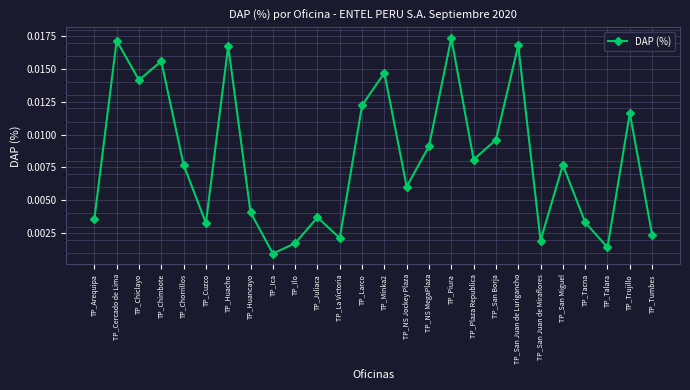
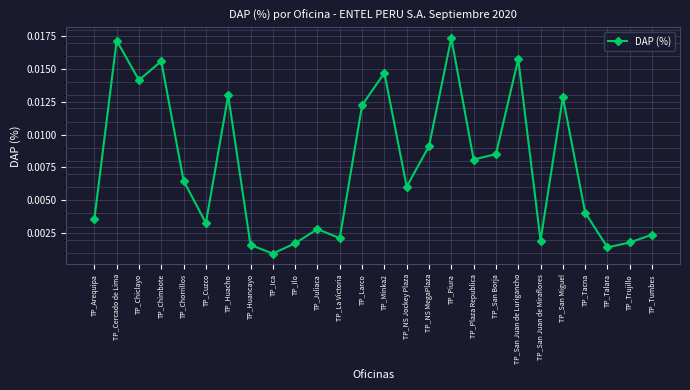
TP_Chorrillos: 0.0077 -> 0.0065
TP_Huacho: 0.0168 -> 0.0130
TP_Huancayo: 0.0041 -> 0.0016
TP_Juliaca: 0.0037 -> 0.0028
TP_San Borja: 0.0096 -> 0.0085
TP_San Juan de Lurigancho: 0.0168 -> 0.0158
TP_San Miguel: 0.0077 -> 0.0129
TP_Tacna: 0.0033 -> 0.0041
TP_Trujillo: 0.0116 -> 0.0018
